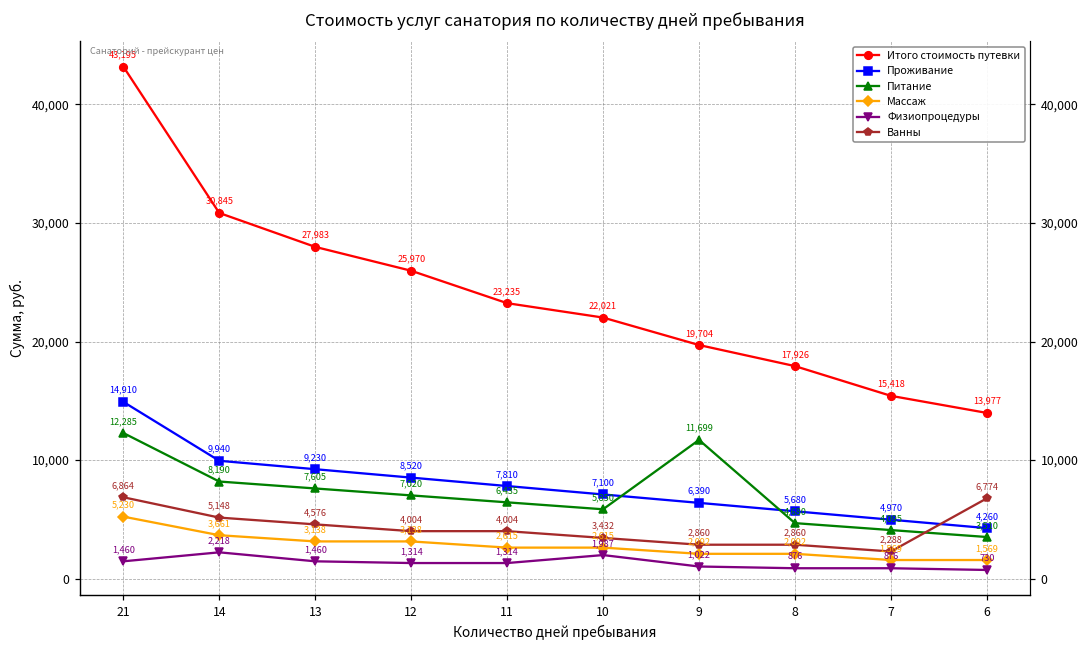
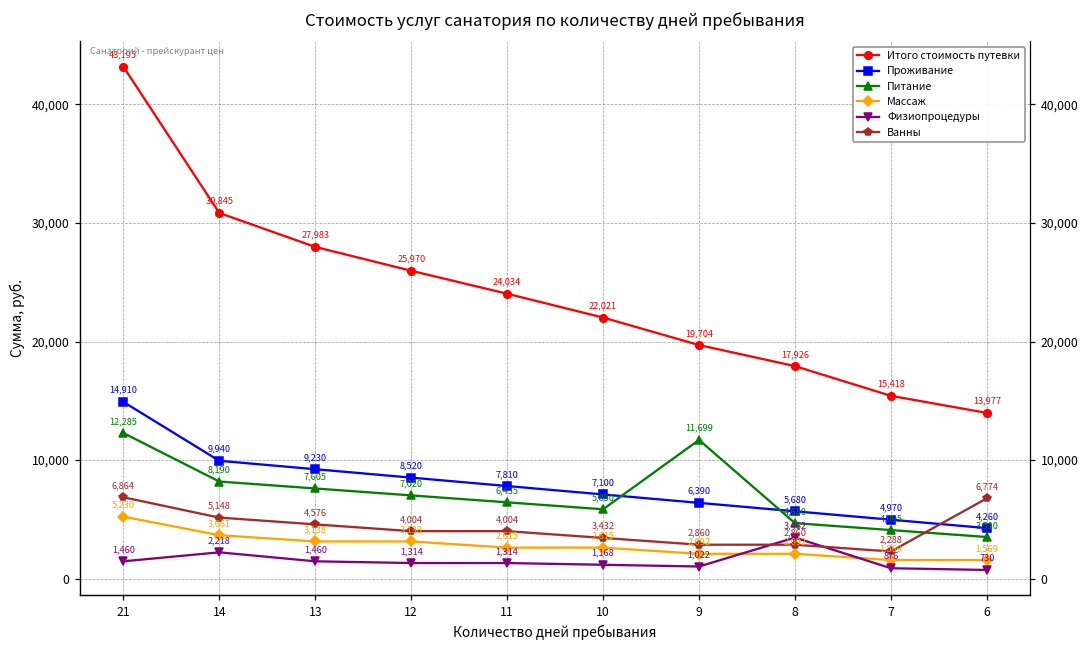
Итого стоимость путевки, 11: 23,235 -> 24,034
Физиопроцедуры, 10: 1,987 -> 1,168
Физиопроцедуры, 8: 876 -> 3,462
